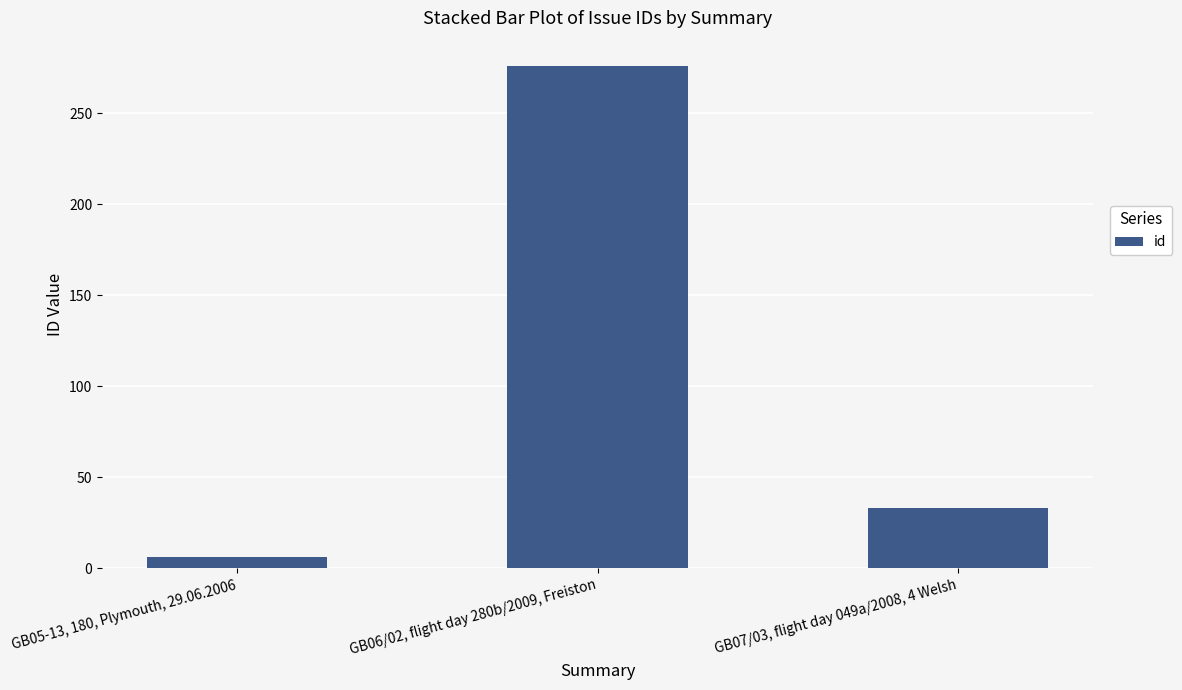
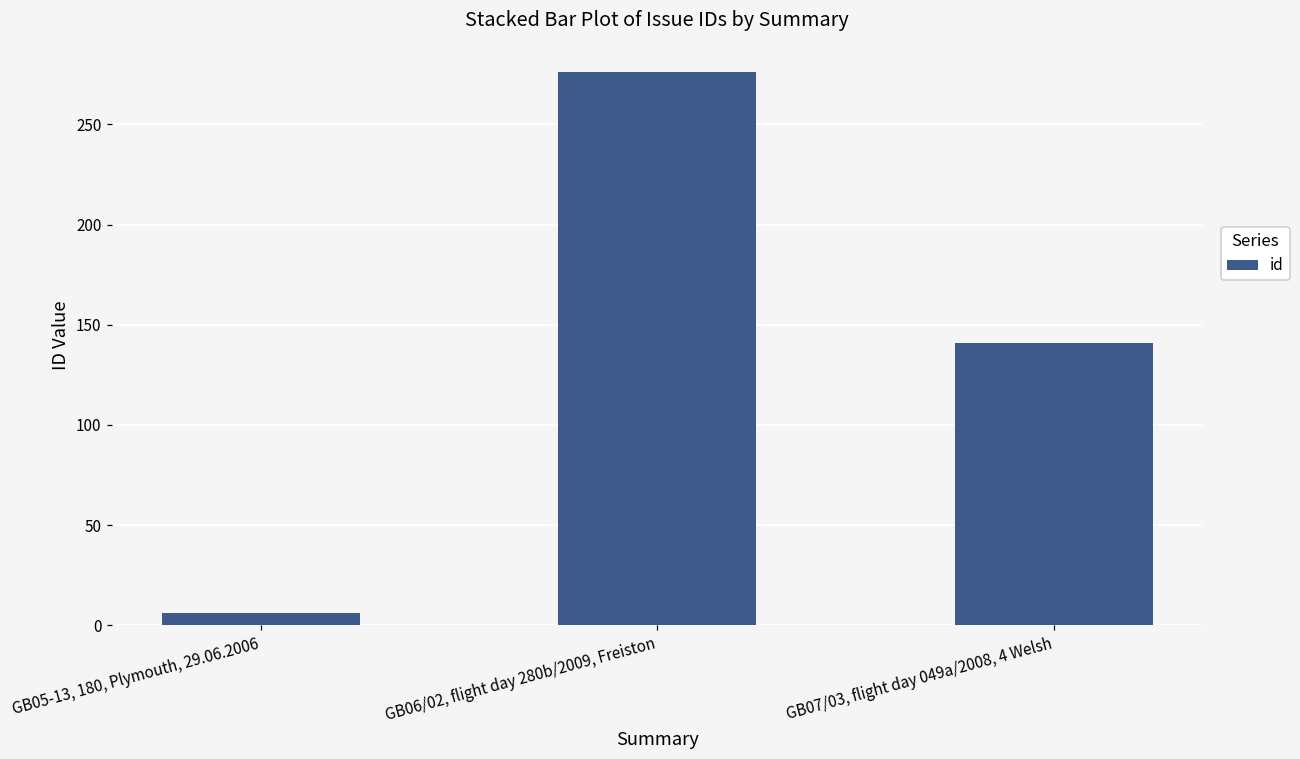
GB07/03, flight day 049a/2008, 4 Welsh: 33 -> 141
